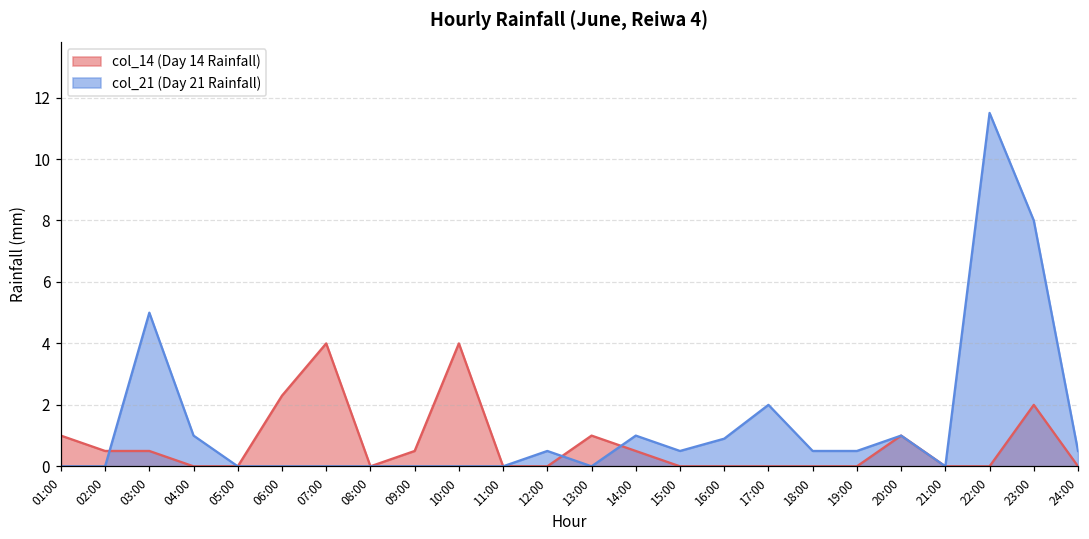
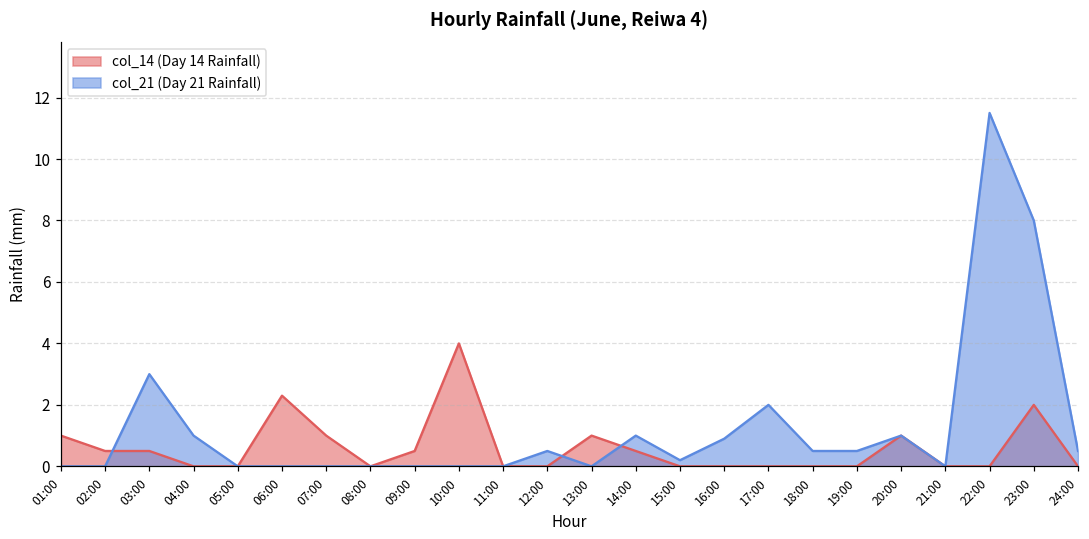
col_21 (Day 21 Rainfall), 03:00: 5 -> 3
col_14 (Day 14 Rainfall), 07:00: 4 -> 1
col_21 (Day 21 Rainfall), 15:00: 0.5 -> 0.2
